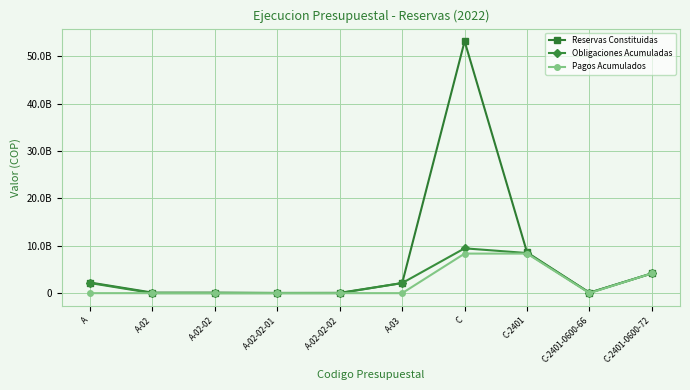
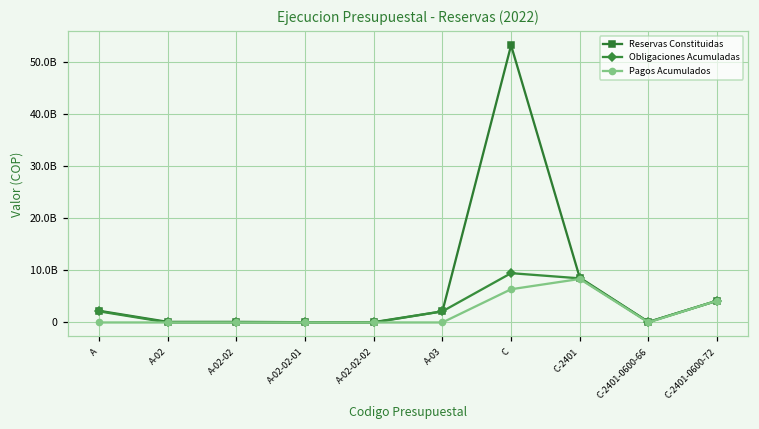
Pagos Acumulados, C: 8000000000 -> 6000000000
